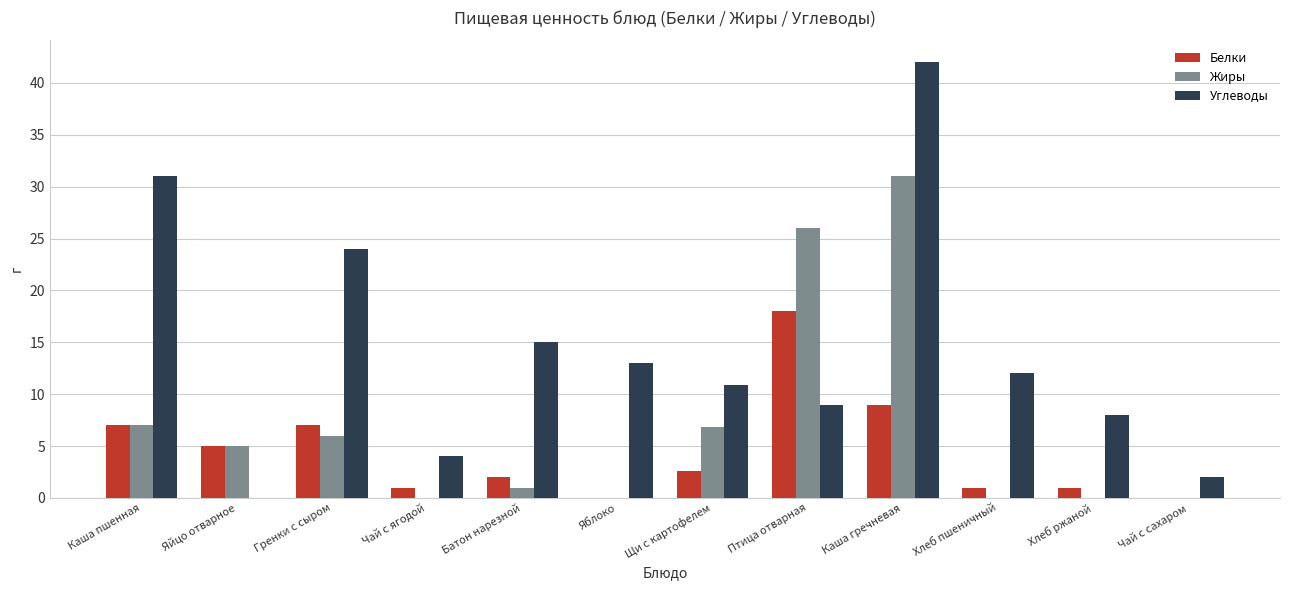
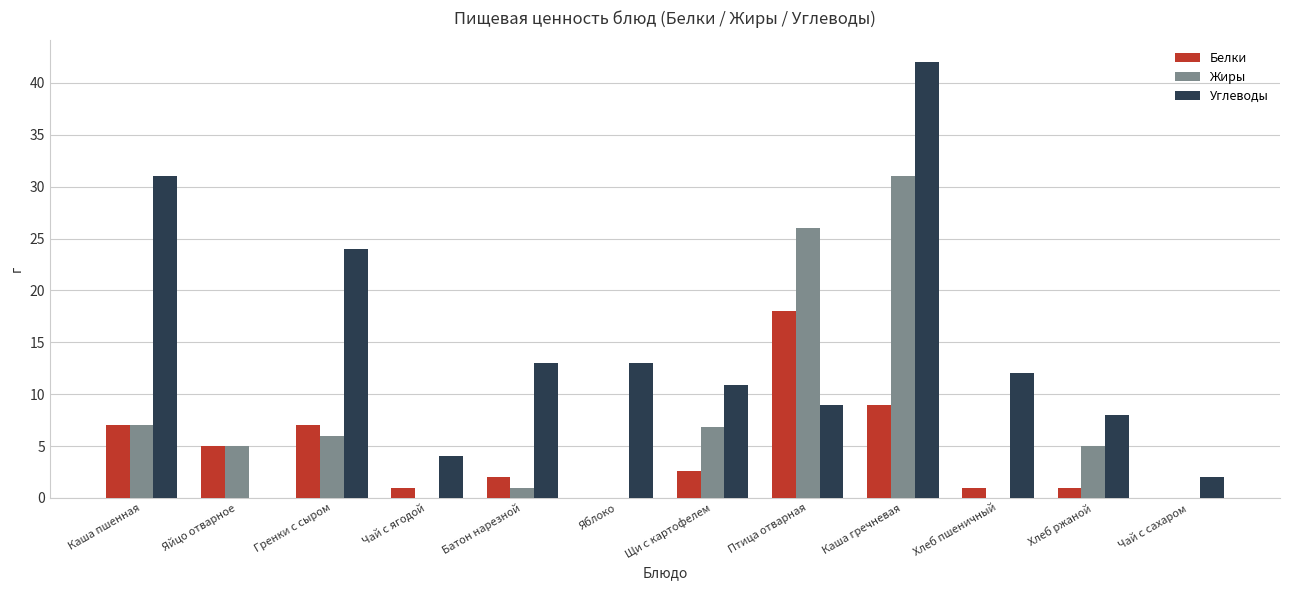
Углеводы, Батон нарезной: 15 -> 13
Жиры, Хлеб ржаной: 0 -> 5
